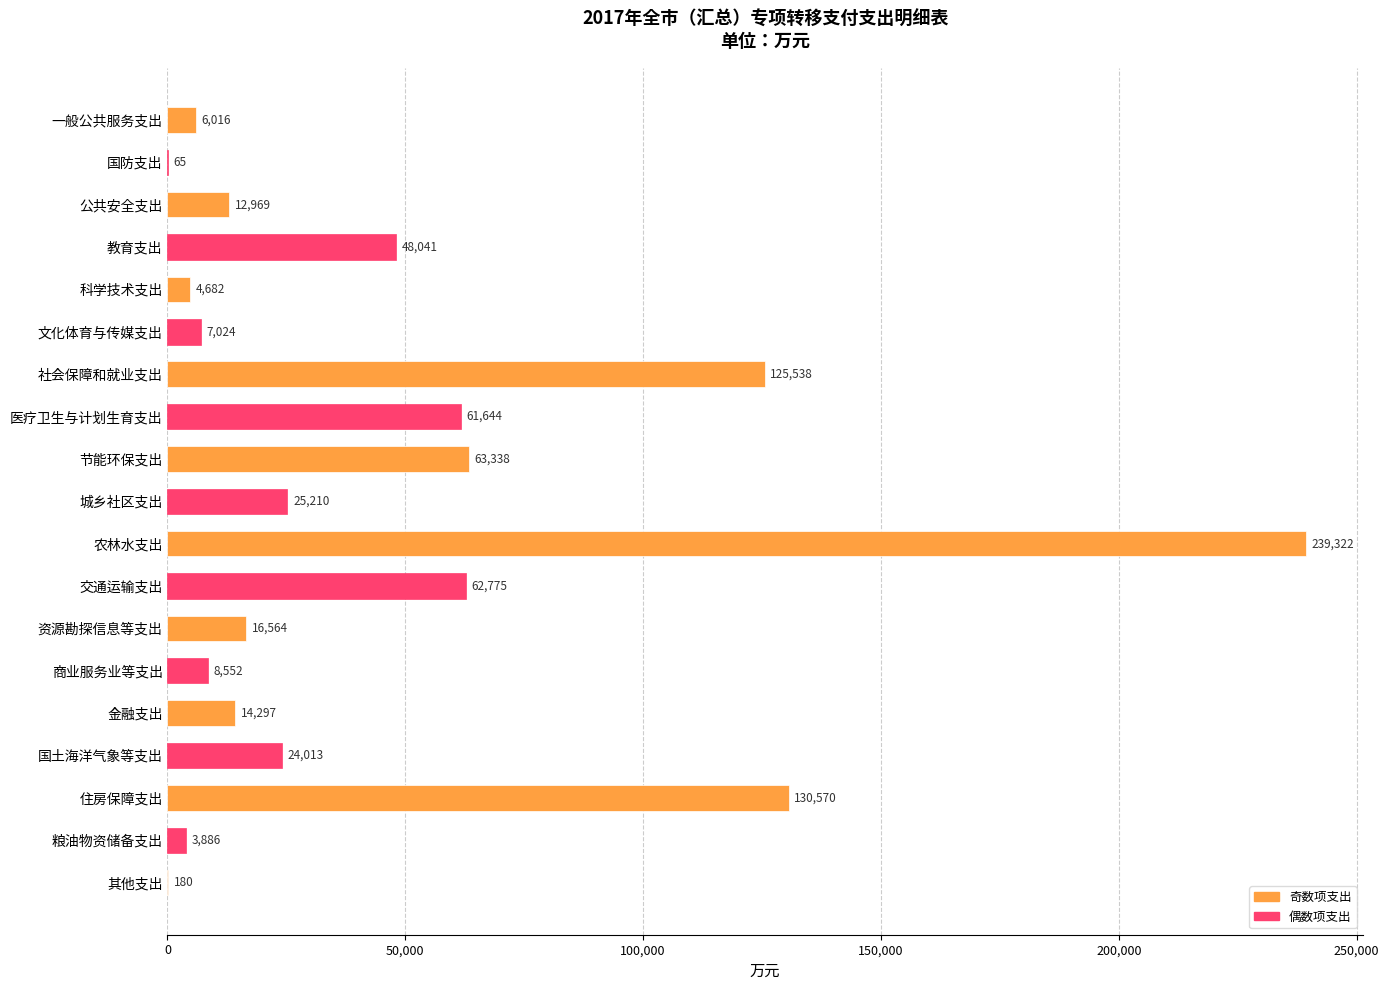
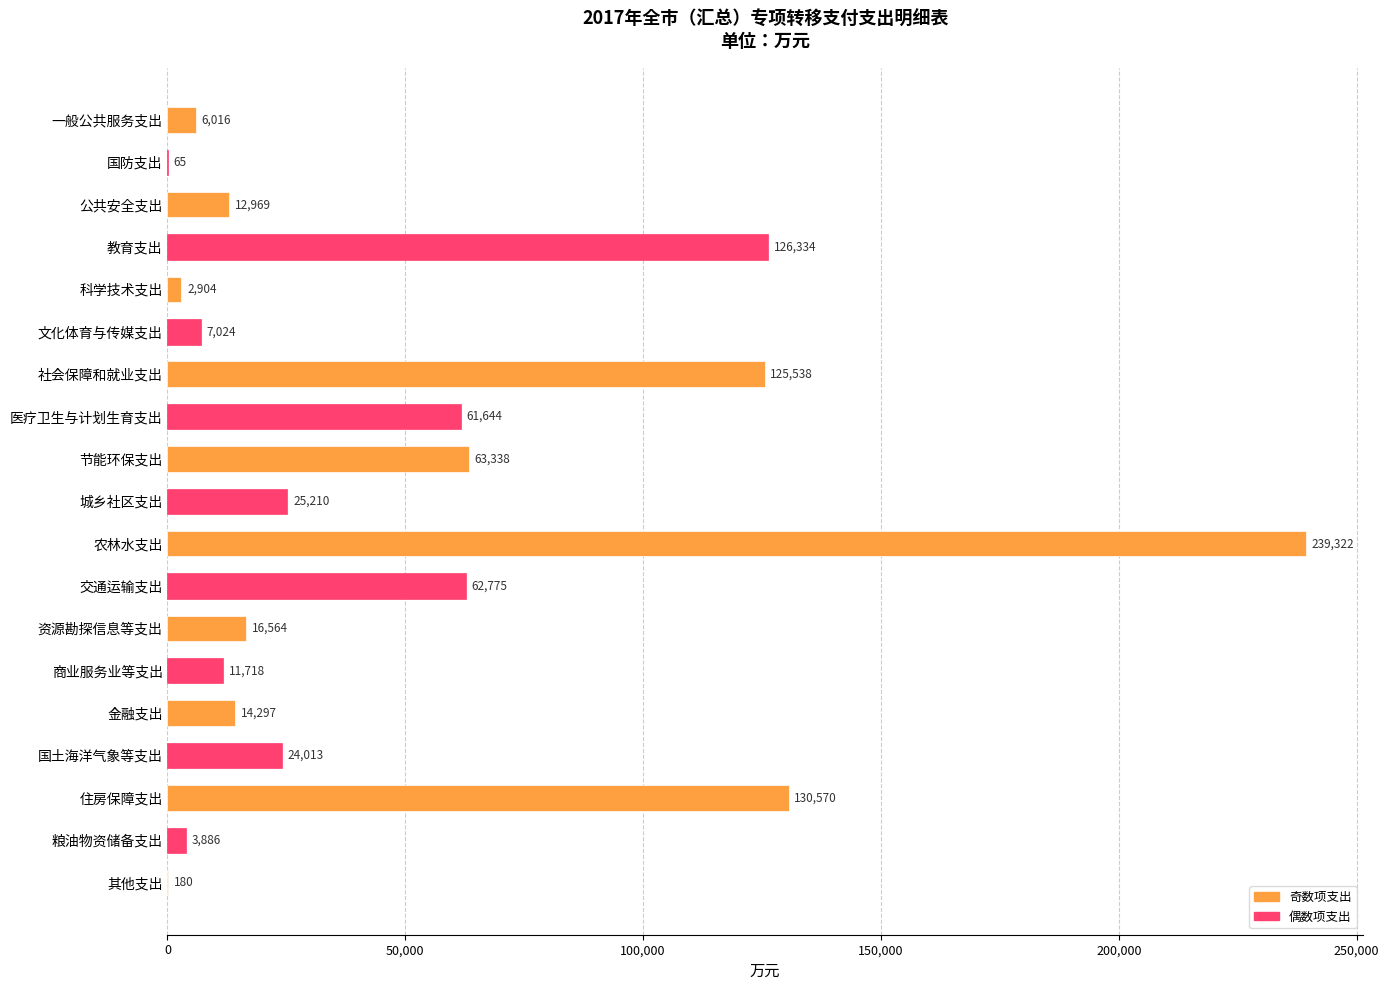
教育支出: 48,041 -> 126,334
科学技术支出: 4,682 -> 2,904
商业服务业等支出: 8,552 -> 11,718
